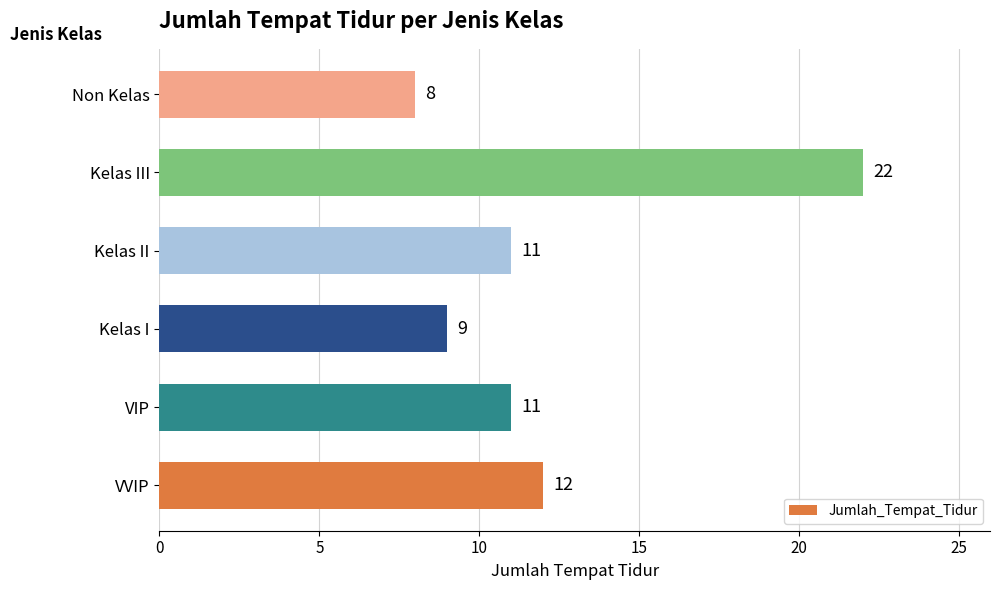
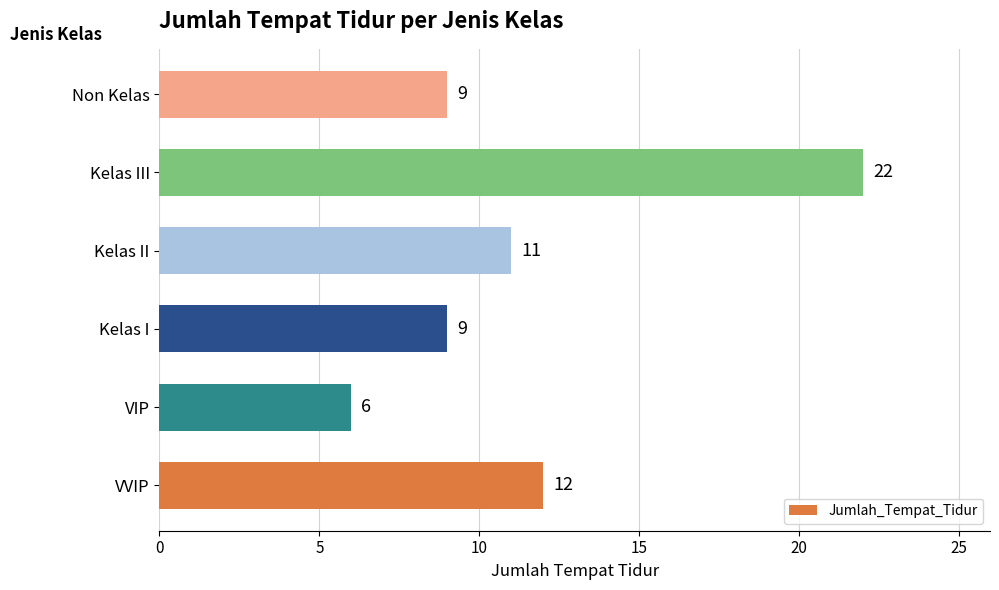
Non Kelas: 8 -> 9
VIP: 11 -> 6
